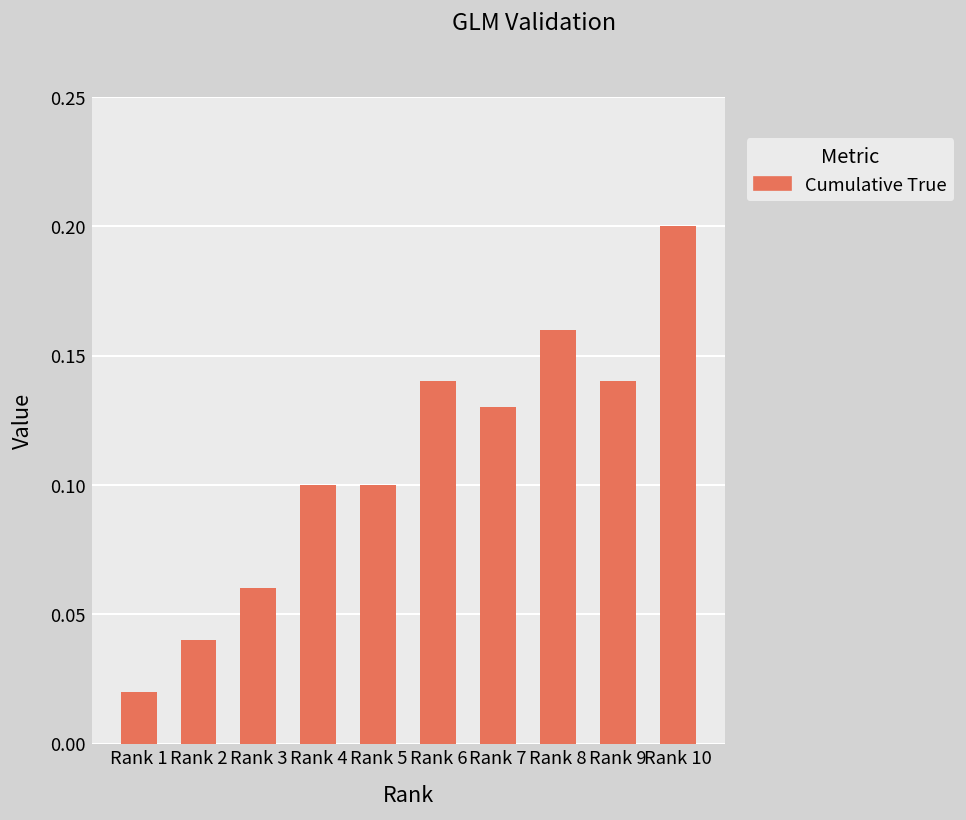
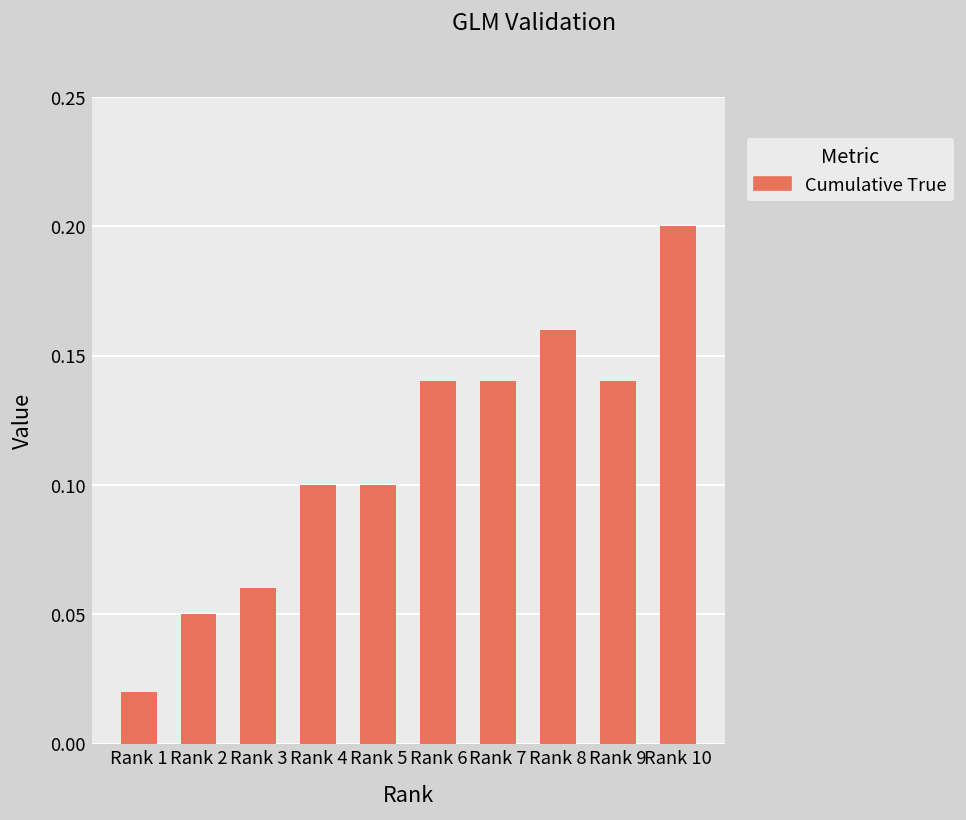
Rank 2: 0.04 -> 0.05
Rank 7: 0.13 -> 0.14
